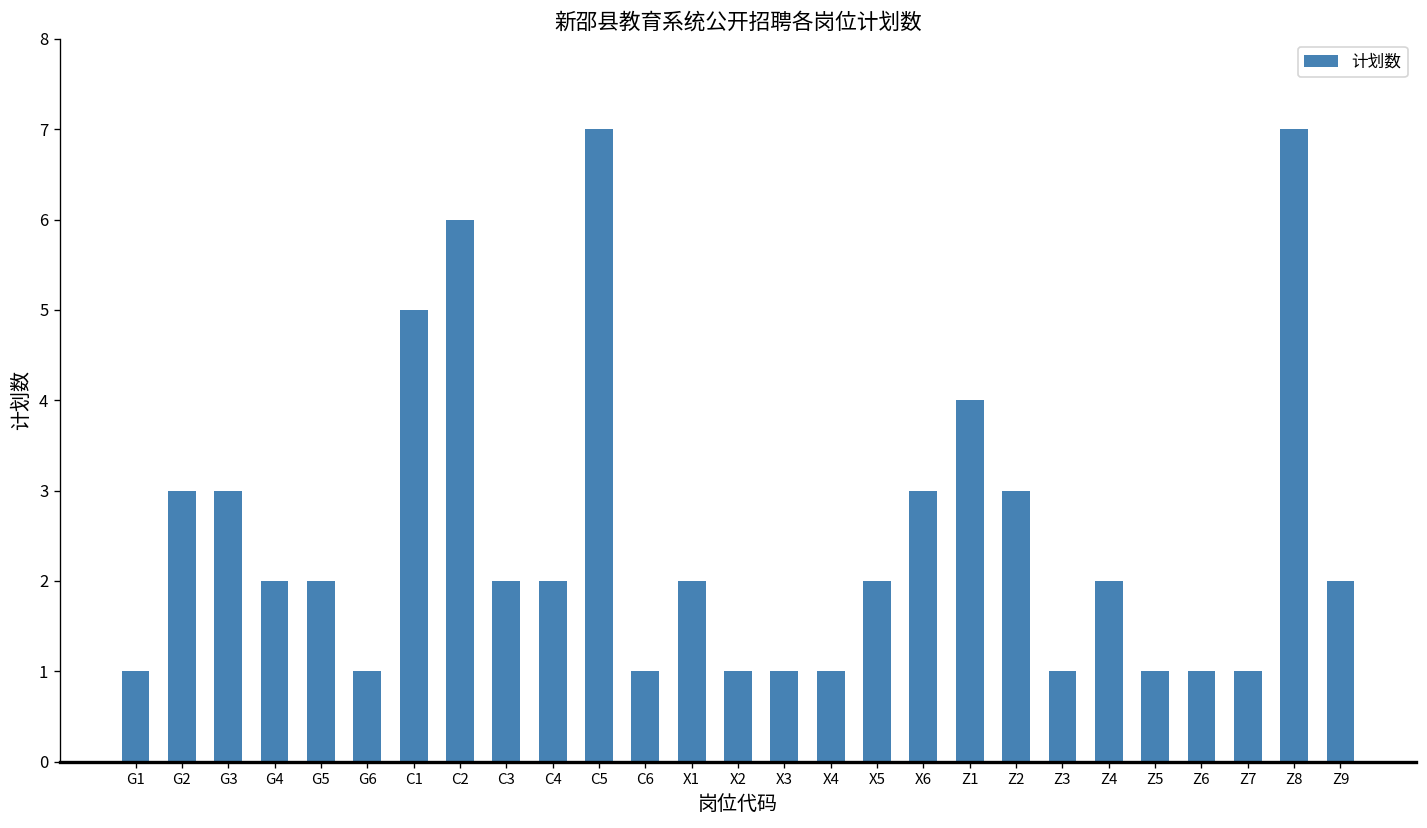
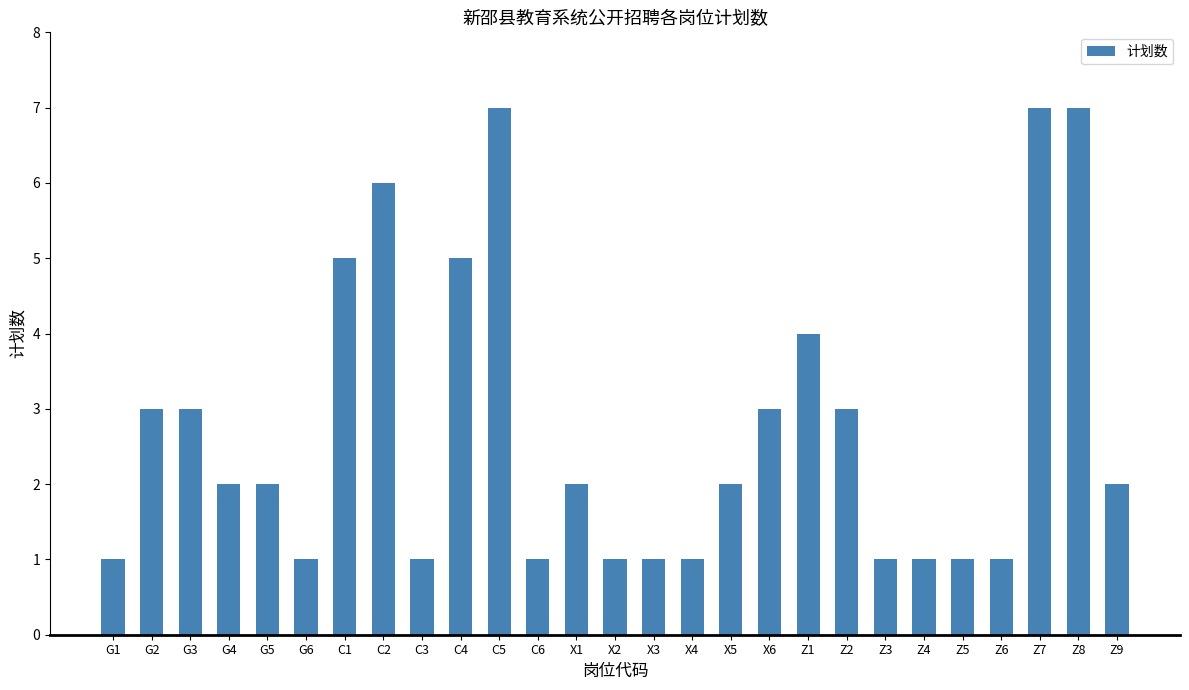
C3: 2 -> 1
C4: 2 -> 5
Z4: 2 -> 1
Z7: 1 -> 7
